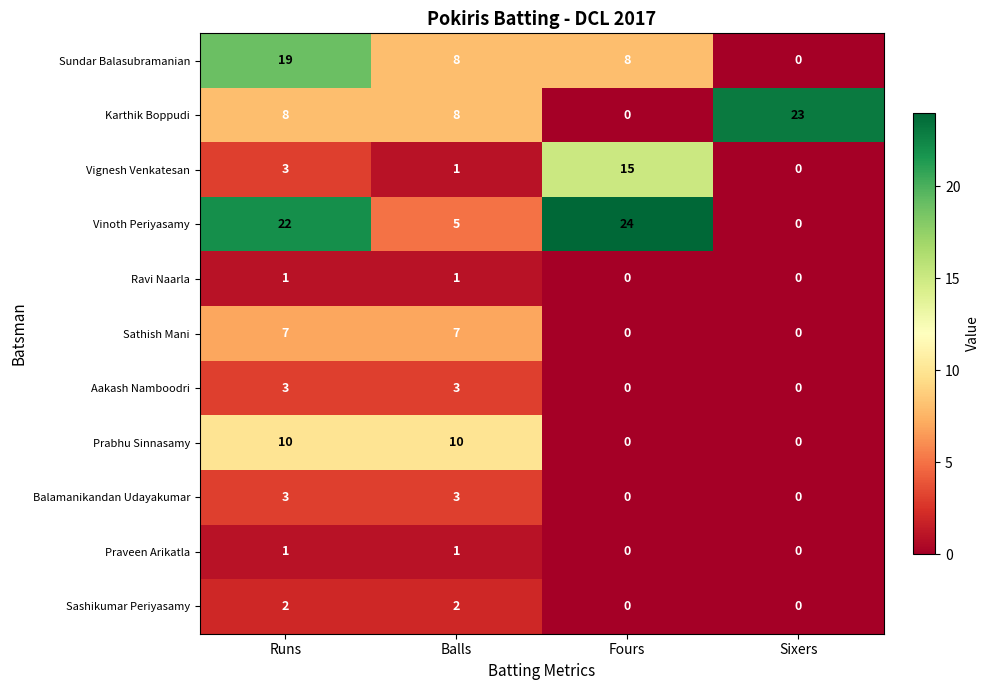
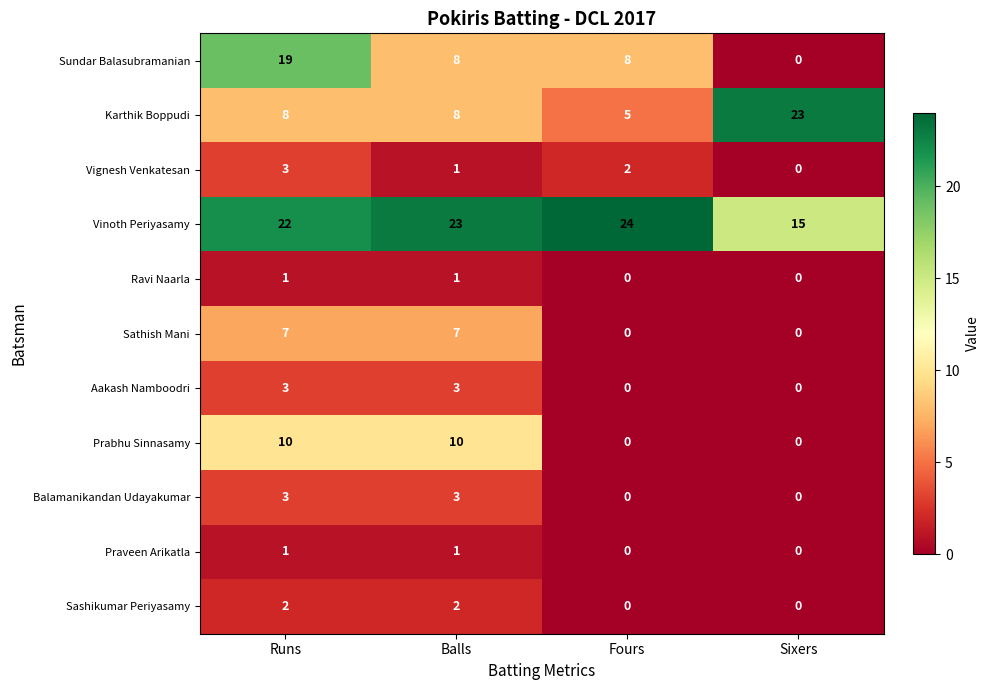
Karthik Boppudi, Fours: 0 -> 5
Vignesh Venkatesan, Fours: 15 -> 2
Vinoth Periyasamy, Balls: 5 -> 23
Vinoth Periyasamy, Sixers: 0 -> 15
